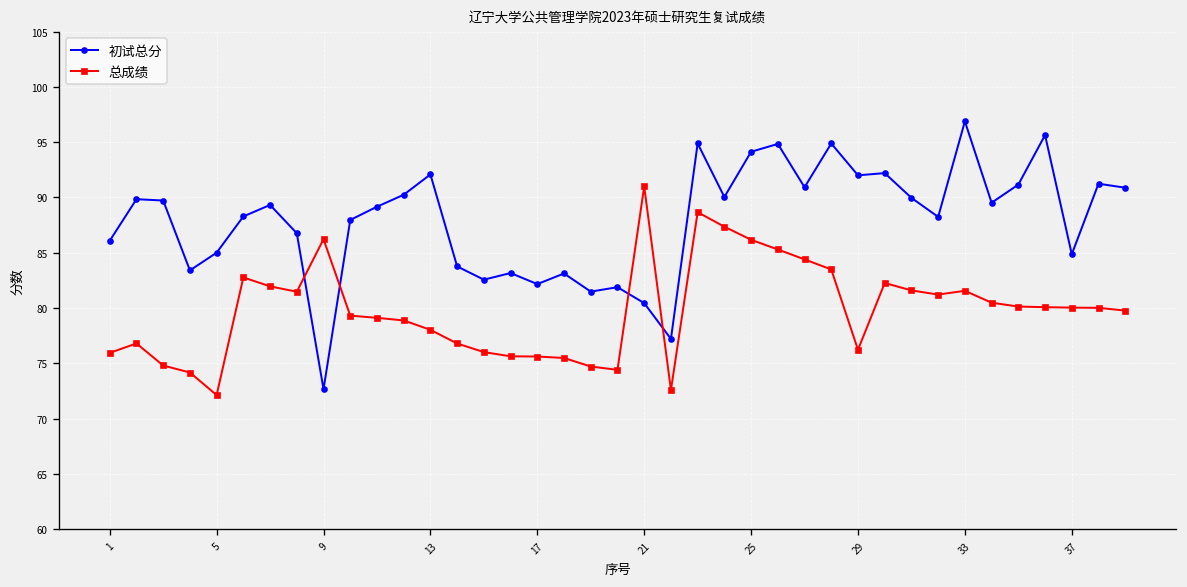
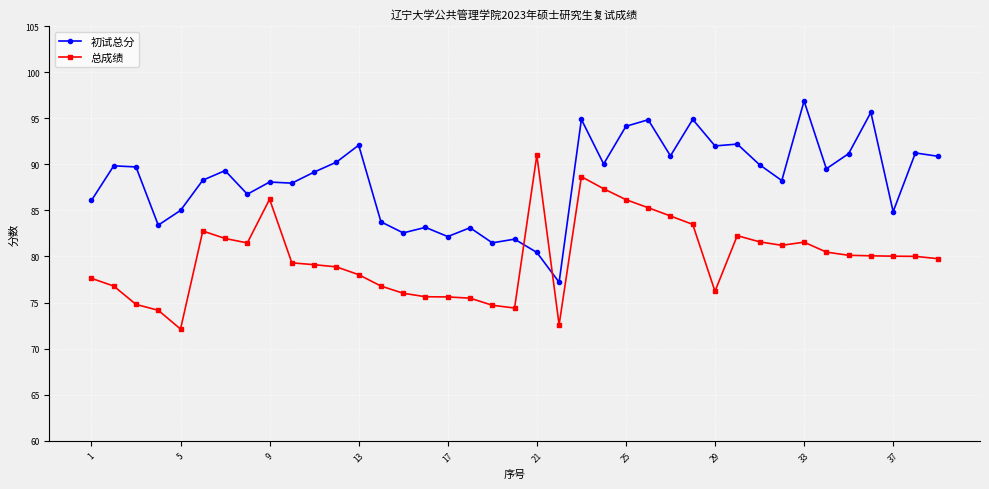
总成绩, 1: 76 -> 78
初试总分, 9: 73 -> 88
